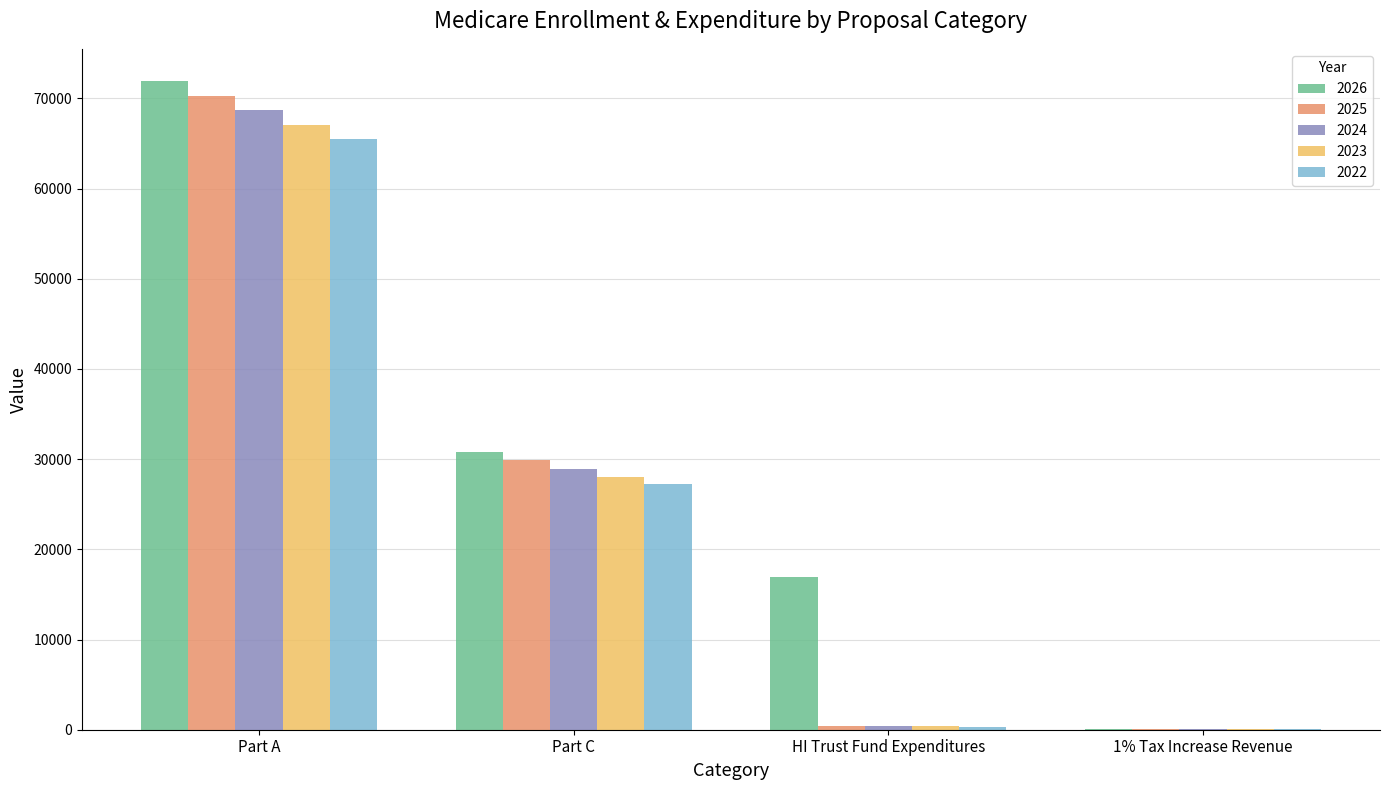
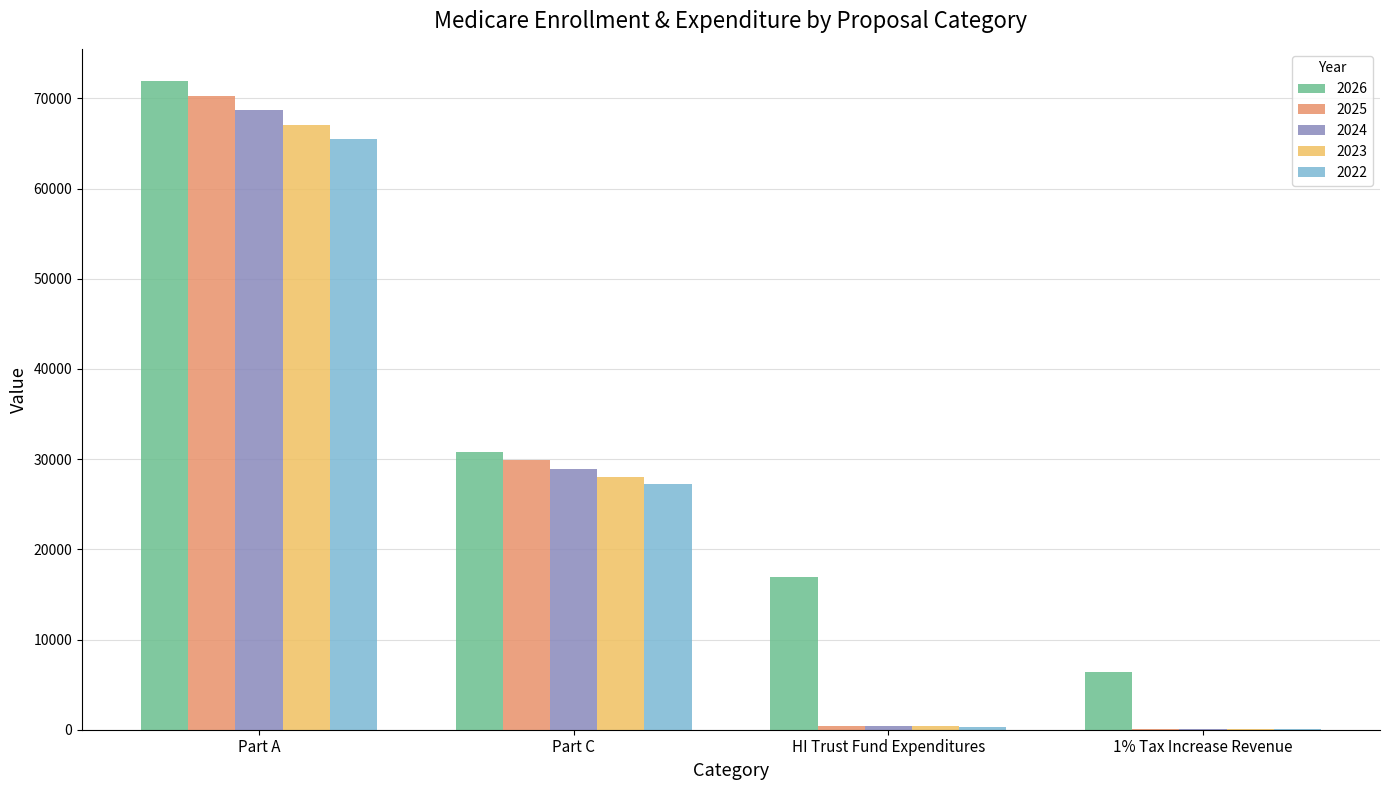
2026, 1% Tax Increase Revenue: 0 -> 6000
